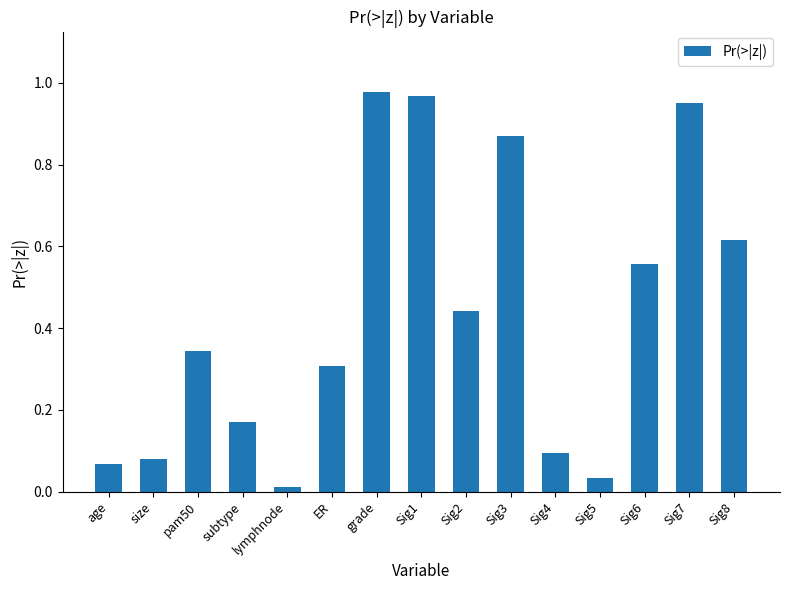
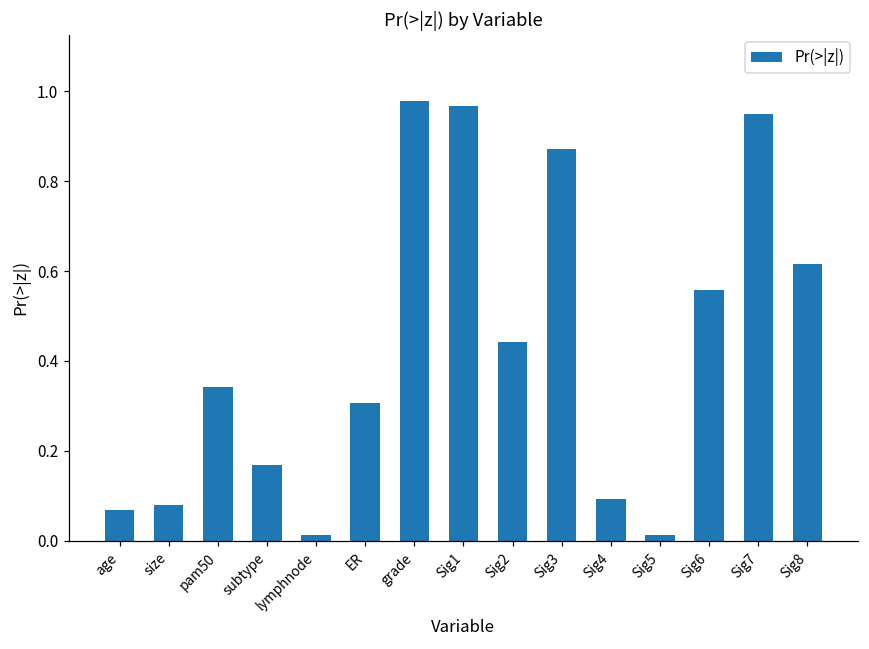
Sig5: 0.03 -> 0.01
